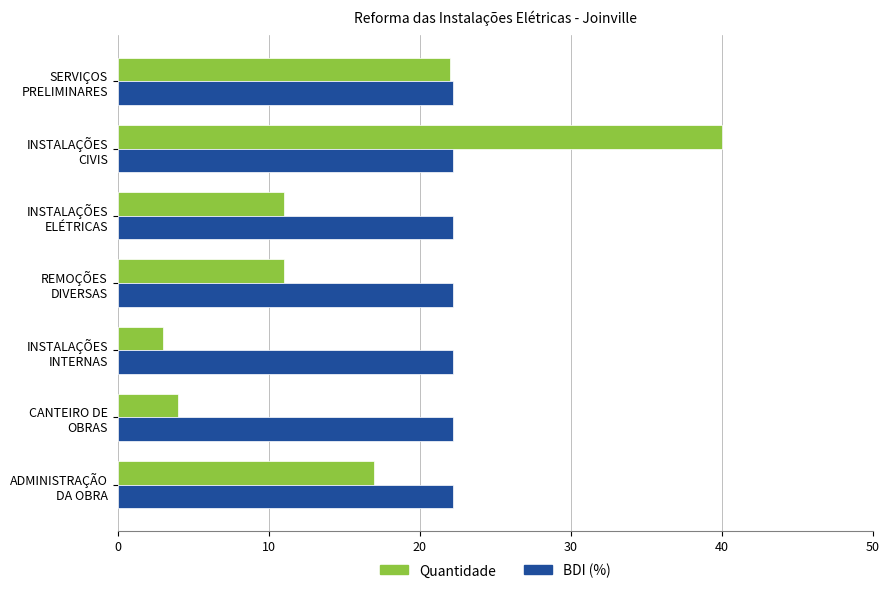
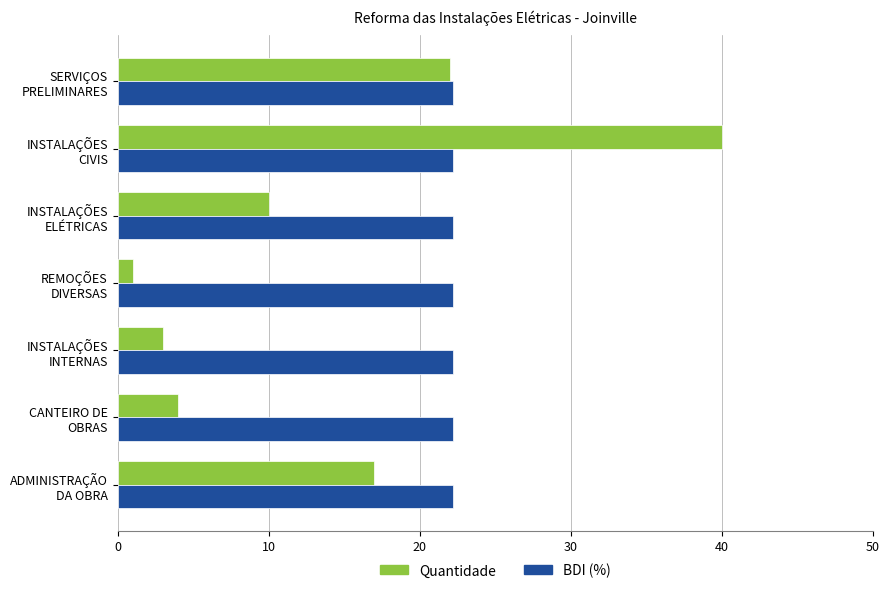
Quantidade, INSTALAÇÕES ELÉTRICAS: 11 -> 10
Quantidade, REMOÇÕES DIVERSAS: 11 -> 1
